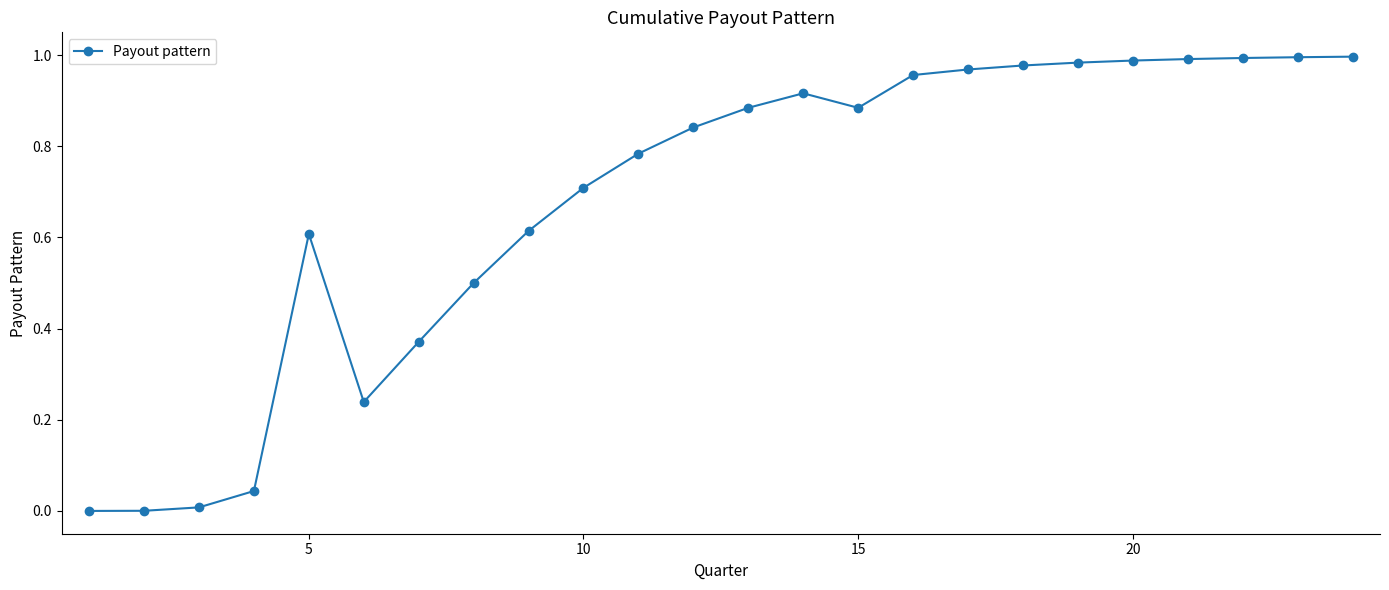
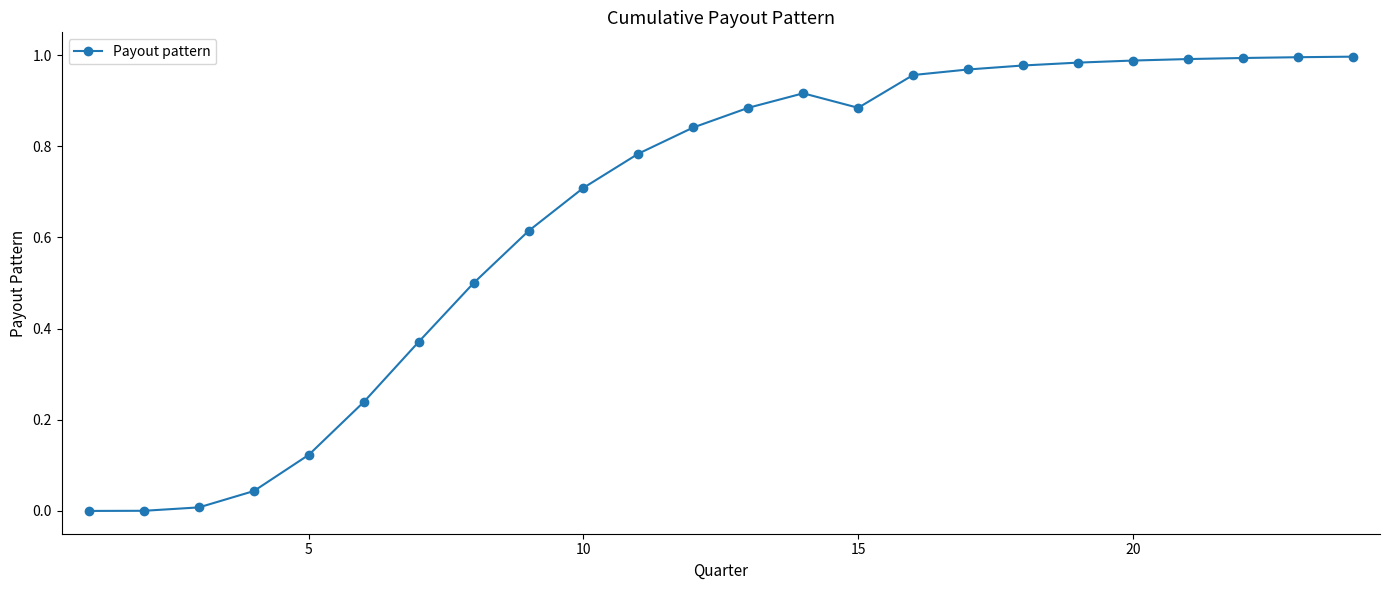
5: 0.61 -> 0.12
